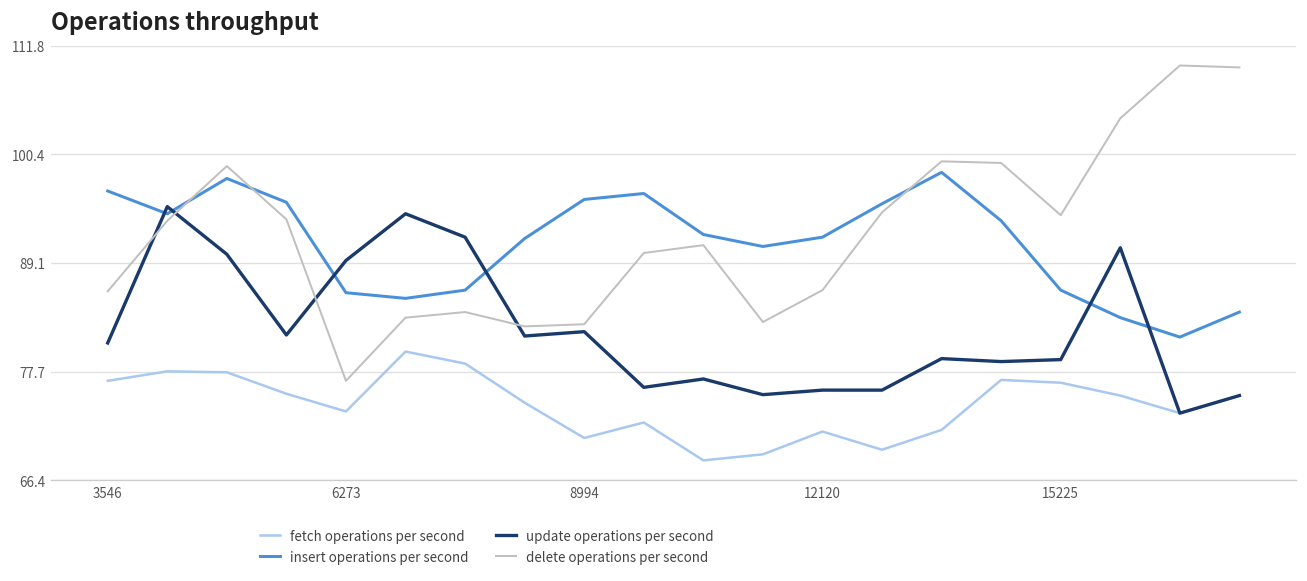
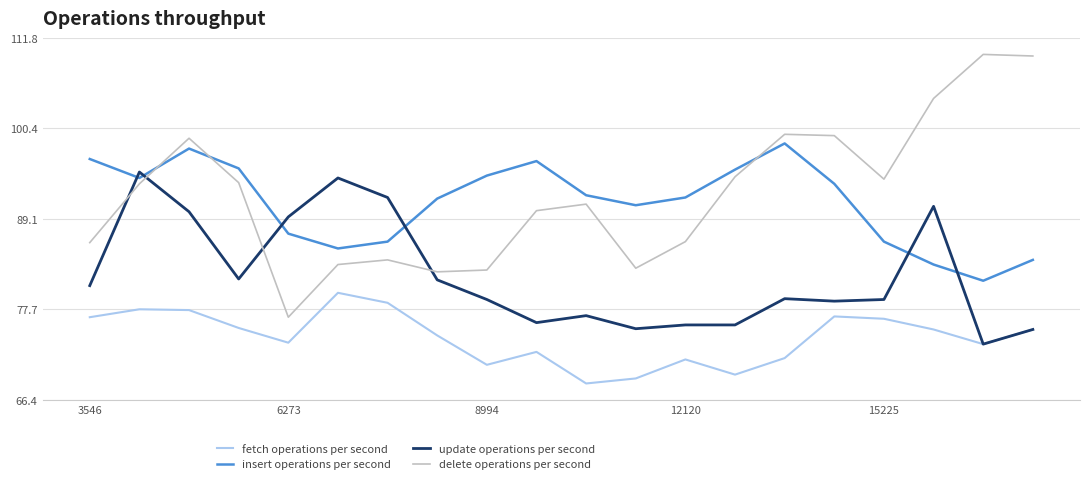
insert operations per second, 6273: 86 -> 87
insert operations per second, 8994: 96 -> 94
update operations per second, 8994: 82 -> 79
